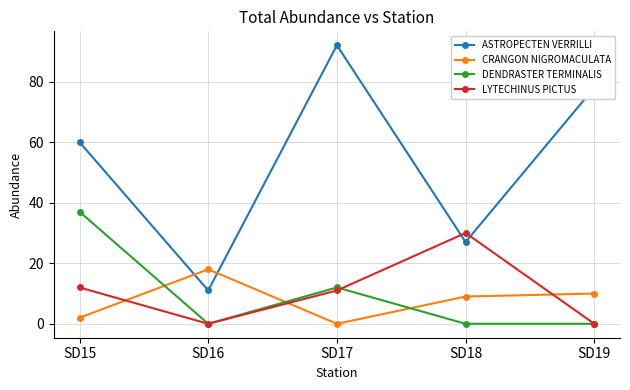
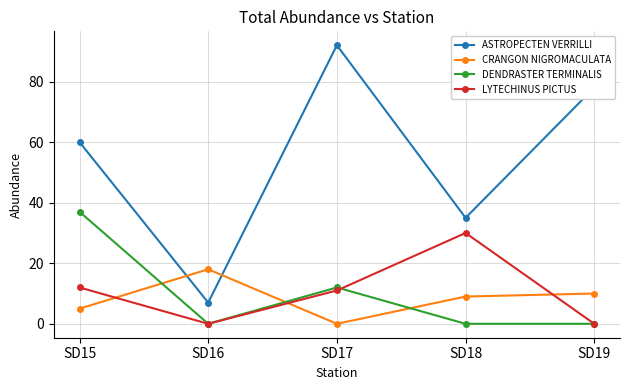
CRANGON NIGROMACULATA, SD15: 2 -> 5
ASTROPECTEN VERRILLI, SD16: 11 -> 7
ASTROPECTEN VERRILLI, SD18: 27 -> 35
